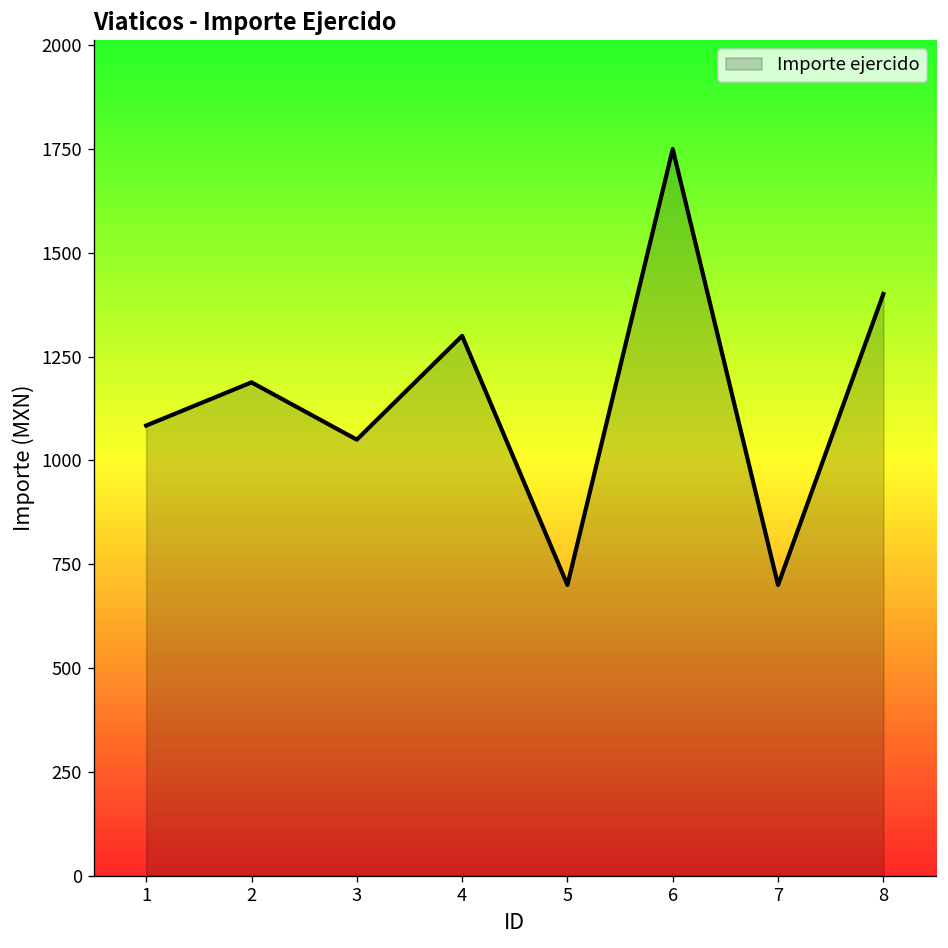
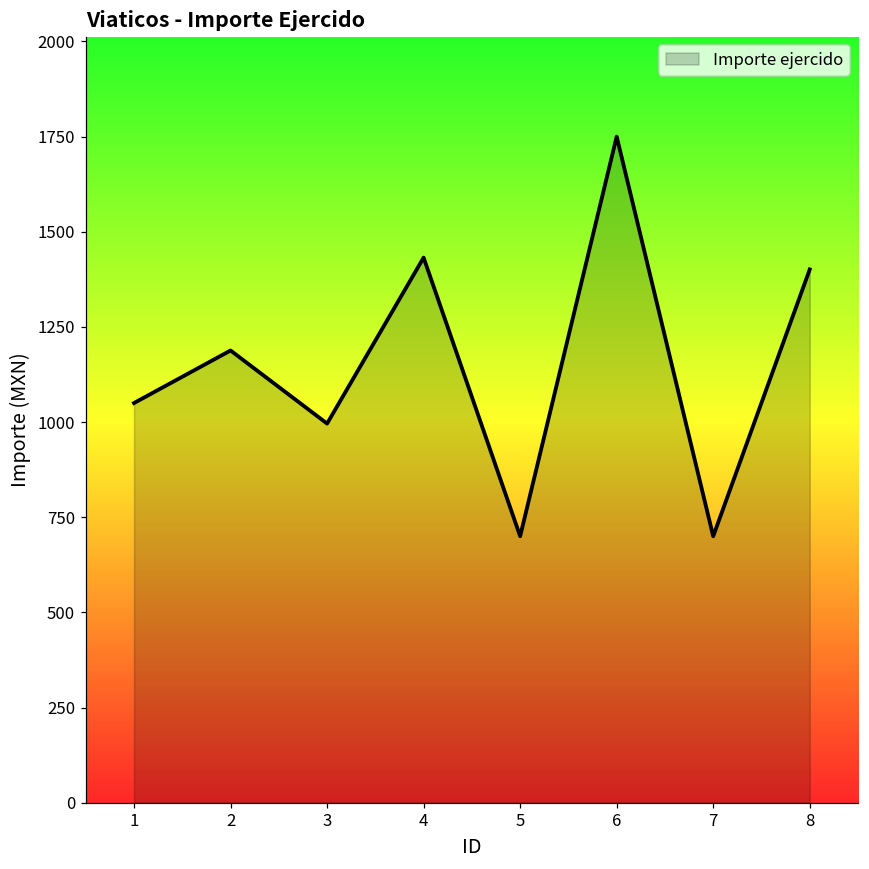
1: 1080 -> 1050
3: 1050 -> 1000
4: 1300 -> 1430
